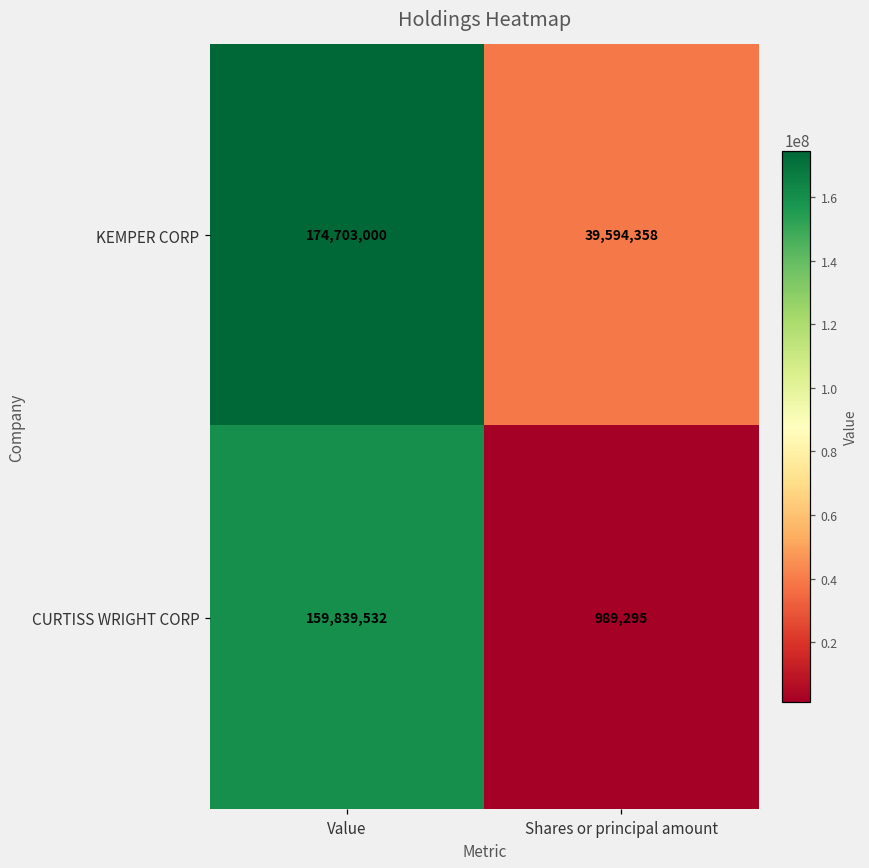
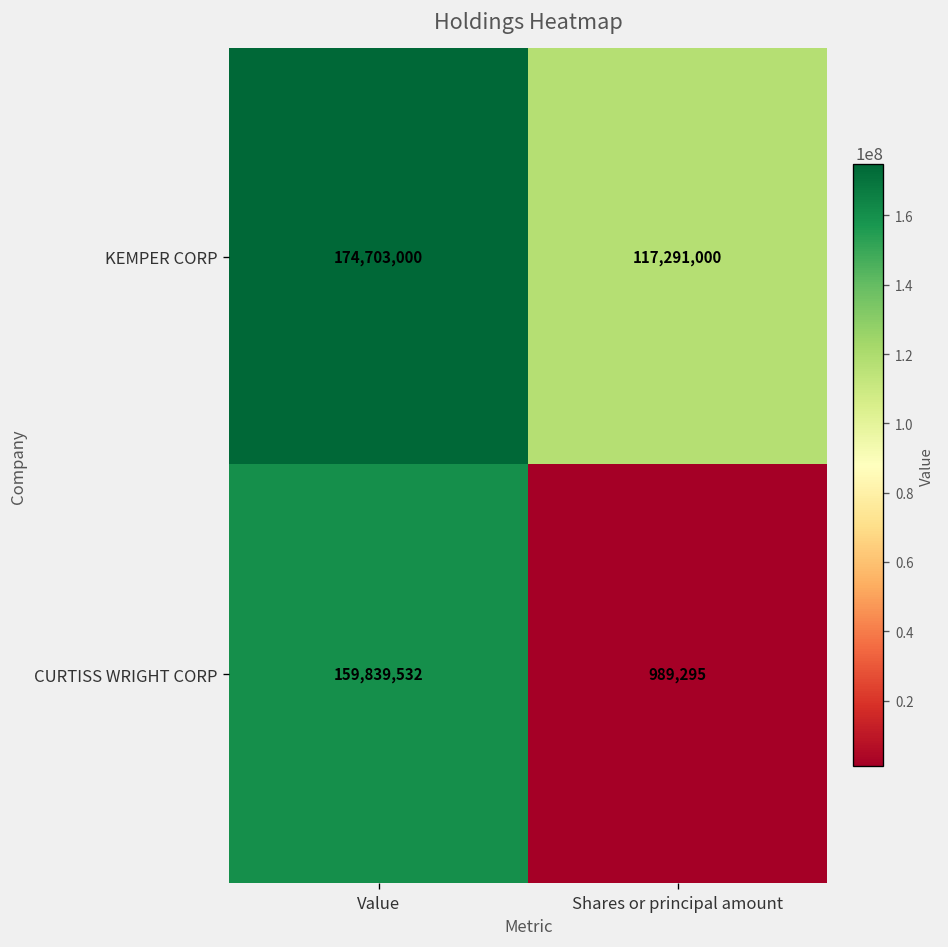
KEMPER CORP, Shares or principal amount: 39,594,358 -> 117,291,000
